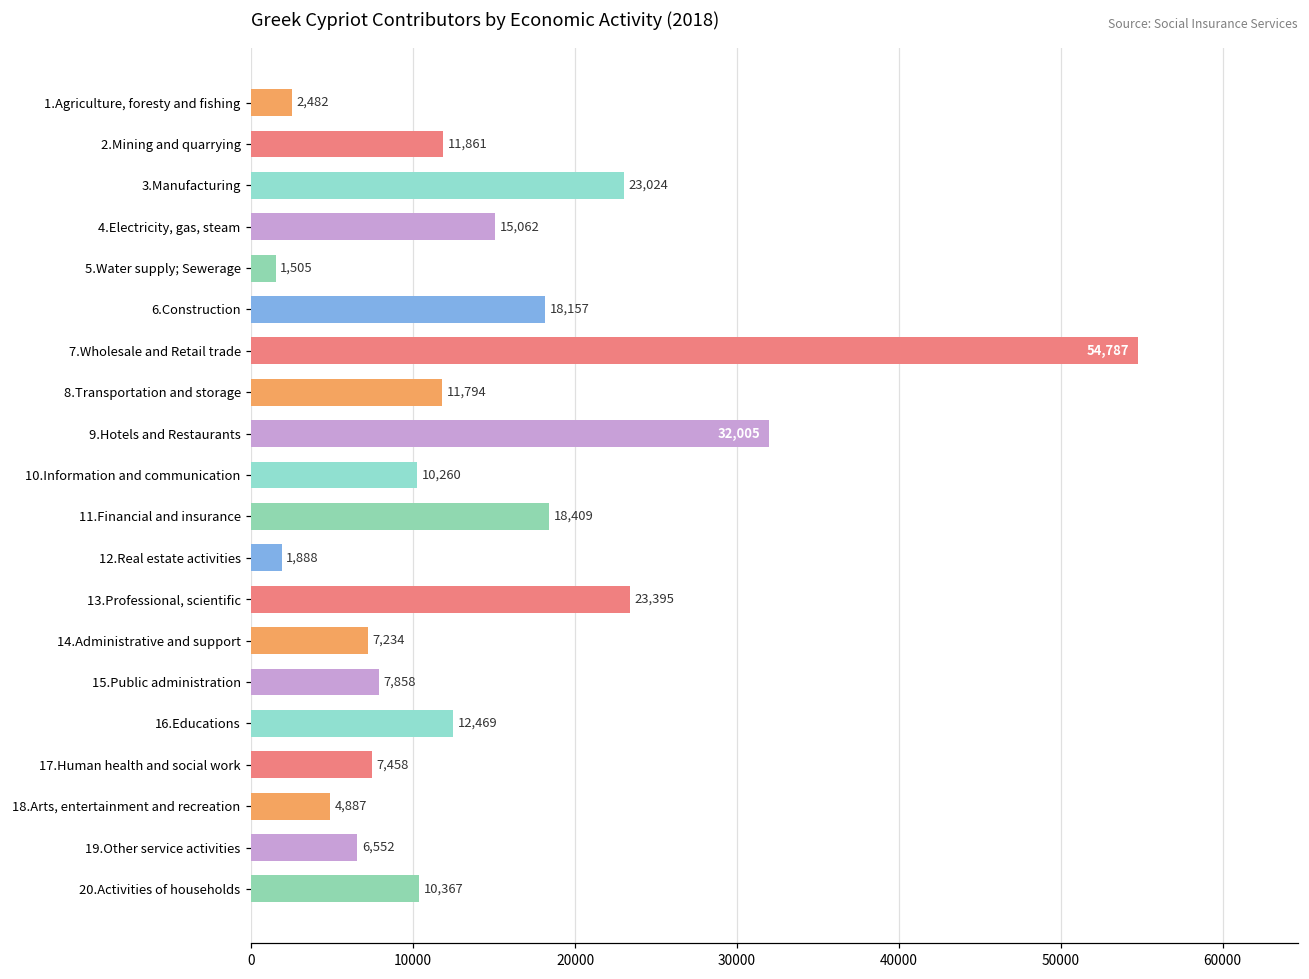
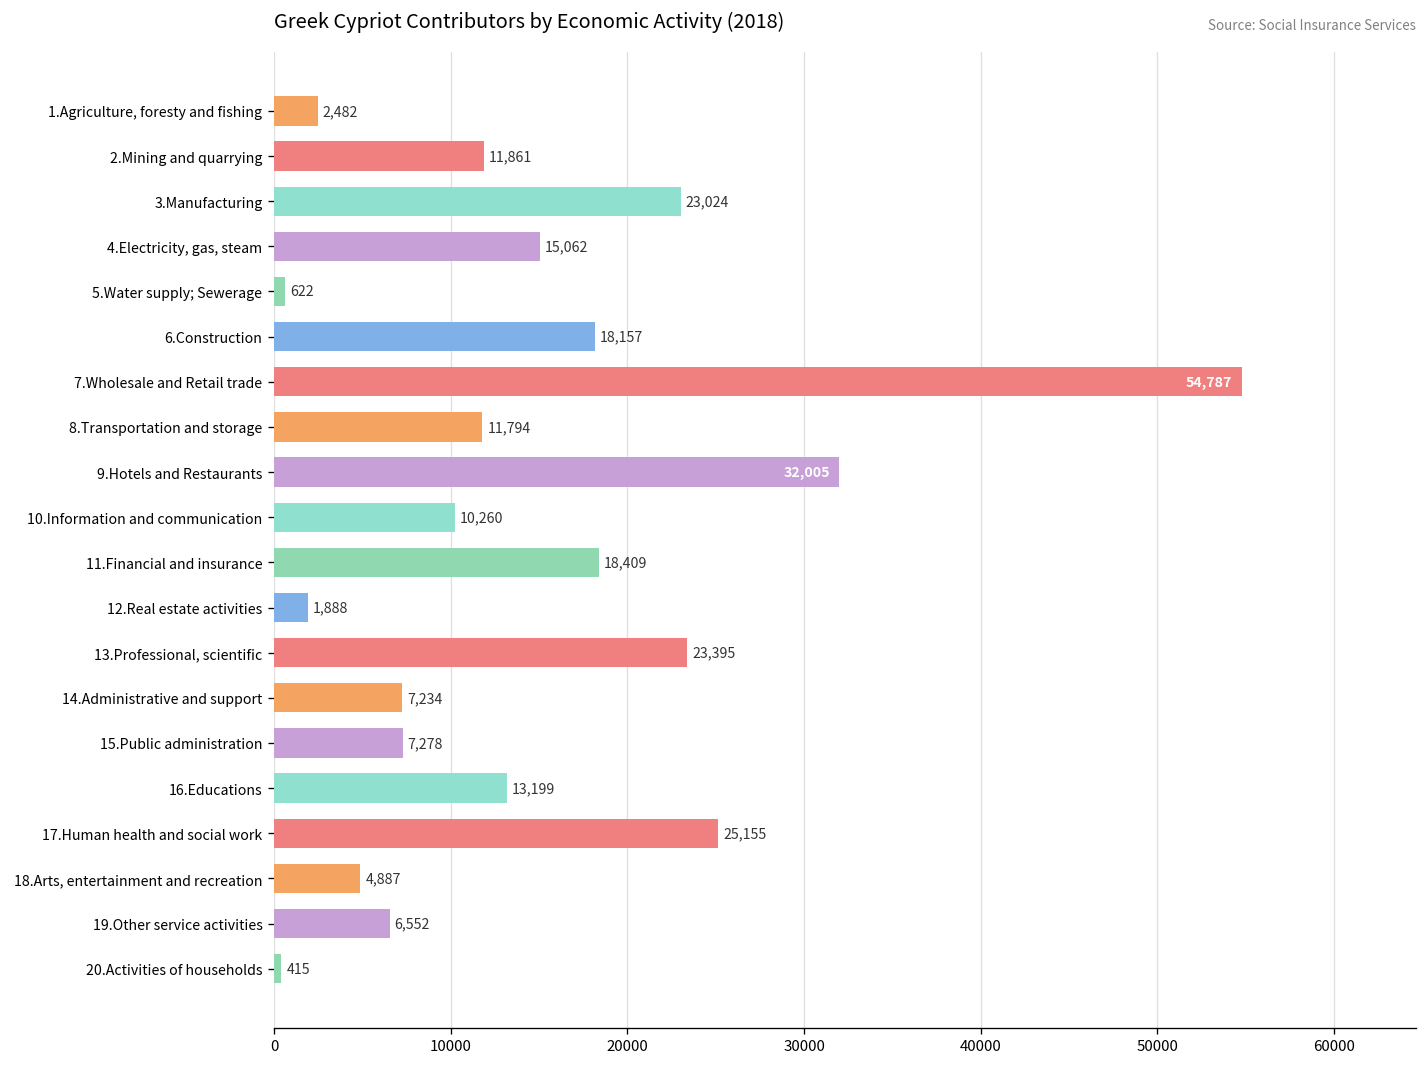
5.Water supply; Sewerage: 1,505 -> 622
15.Public administration: 7,858 -> 7,278
16.Educations: 12,469 -> 13,199
17.Human health and social work: 7,458 -> 25,155
20.Activities of households: 10,367 -> 415
